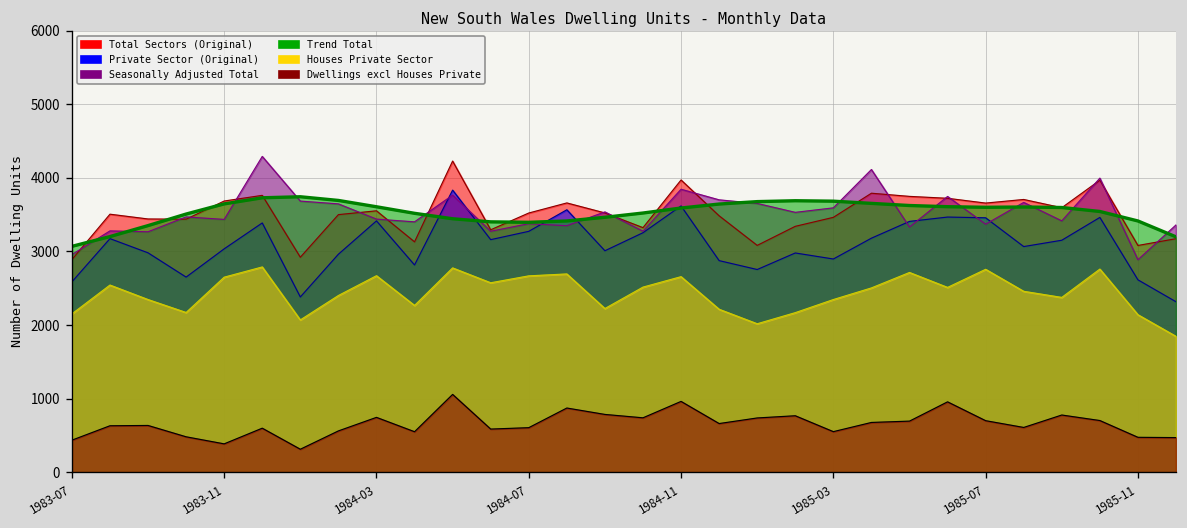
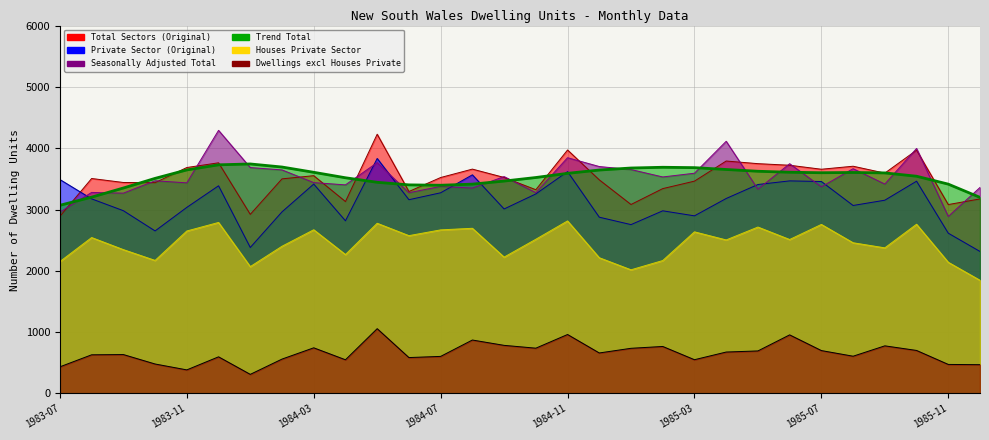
Private Sector (Original), 1983-07: 2600 -> 3500
Houses Private Sector, 1984-11: 2700 -> 2800
Houses Private Sector, 1985-03: 2300 -> 2600
